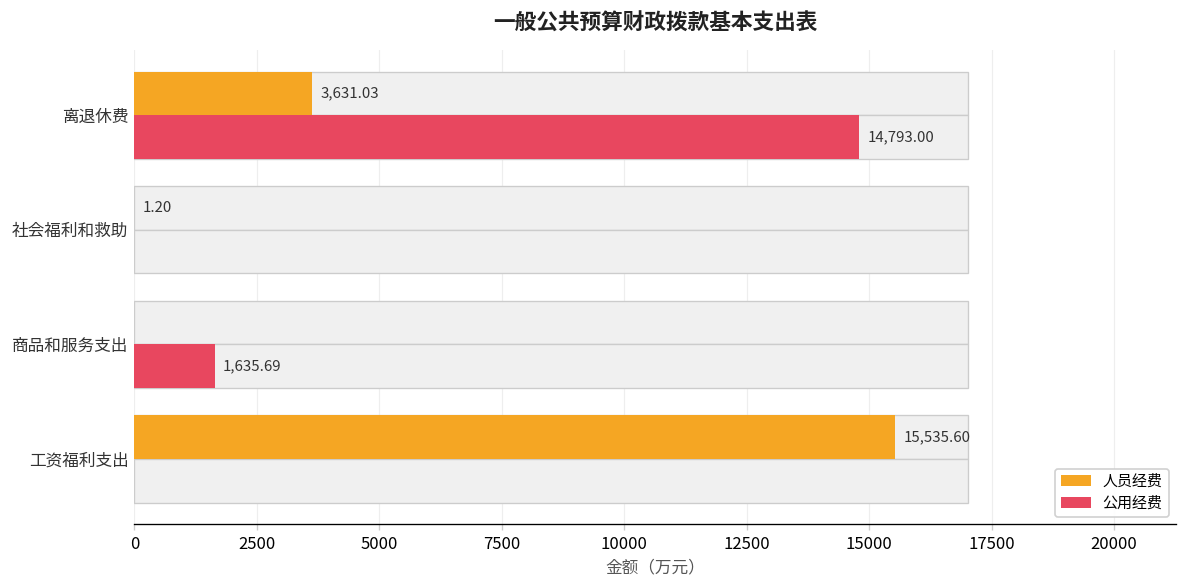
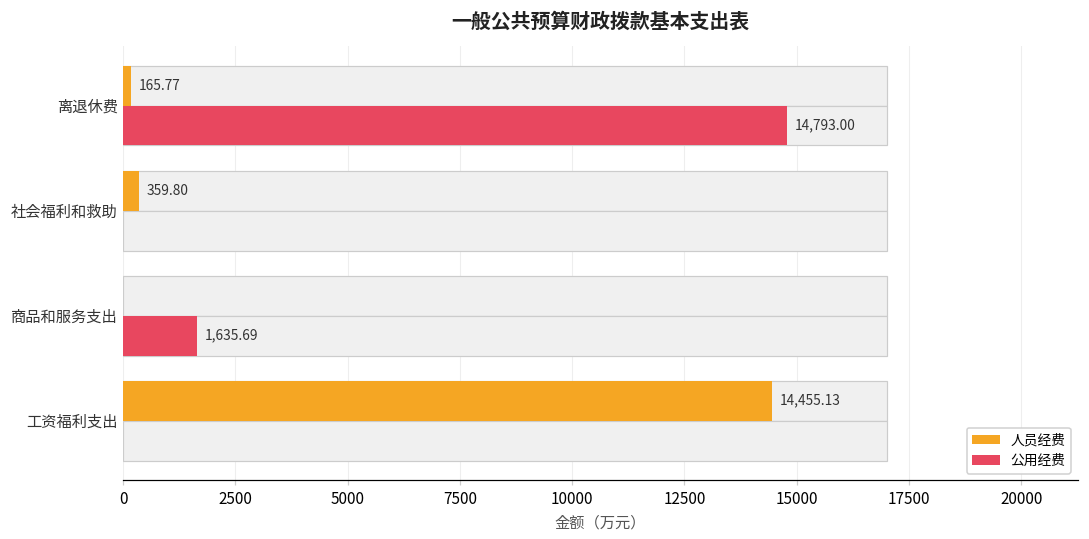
人员经费, 离退休费: 3,631.03 -> 165.77
人员经费, 社会福利和救助: 1.20 -> 359.80
人员经费, 工资福利支出: 15,535.60 -> 14,455.13
